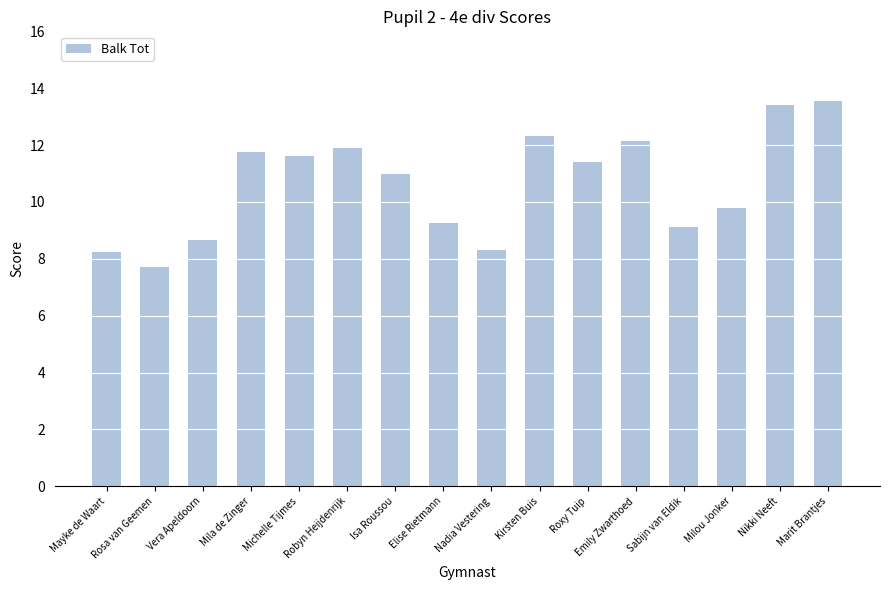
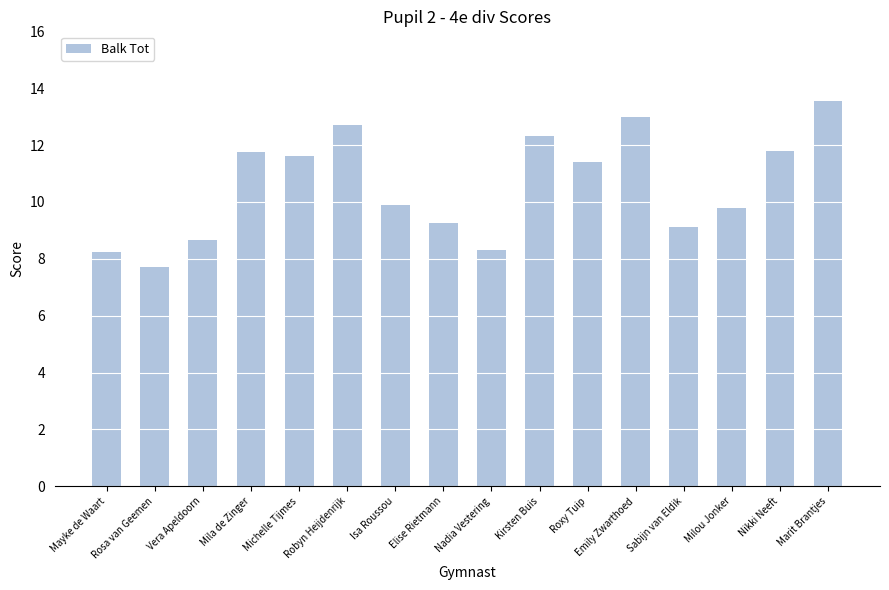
Robyn Heijdenrijk: 11.9 -> 12.7
Isa Roussou: 11.0 -> 9.9
Emily Zwarthoed: 12.2 -> 13.0
Nikki Neeft: 13.4 -> 11.8
